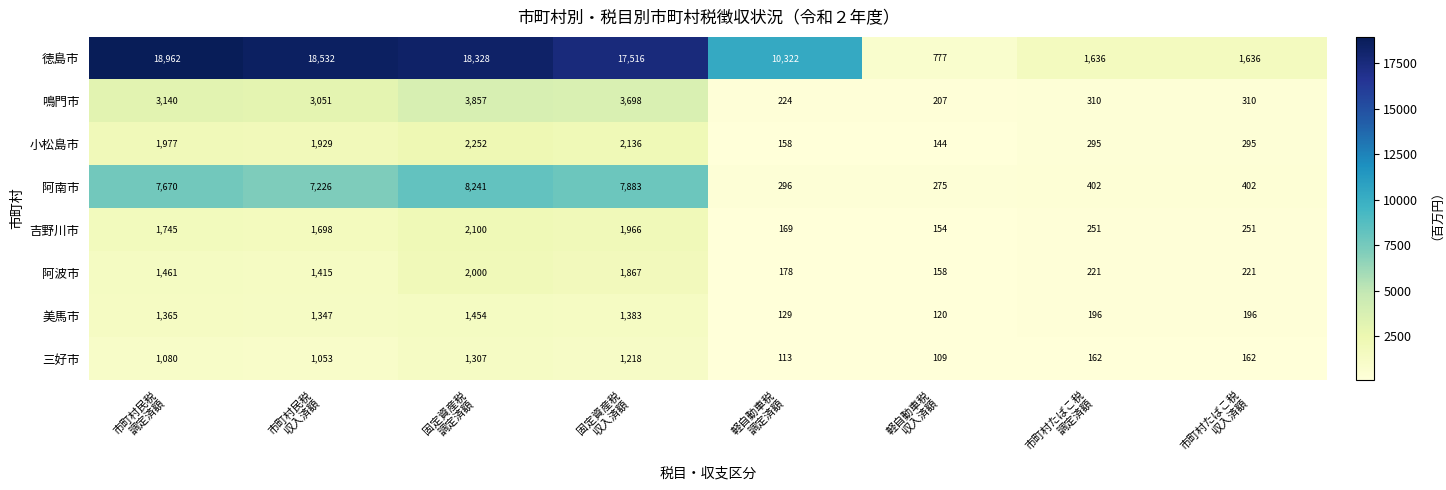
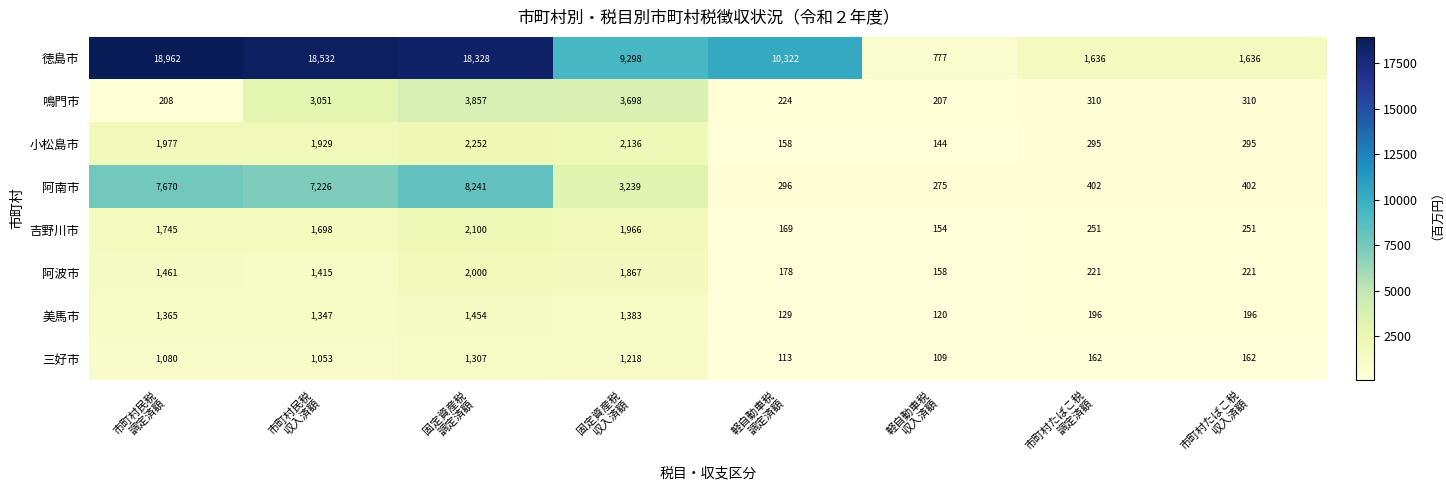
徳島市, 固定資産税 収入済額: 17,516 -> 9,298
鳴門市, 市町村民税 調定済額: 3,140 -> 208
阿南市, 固定資産税 収入済額: 7,883 -> 3,239
